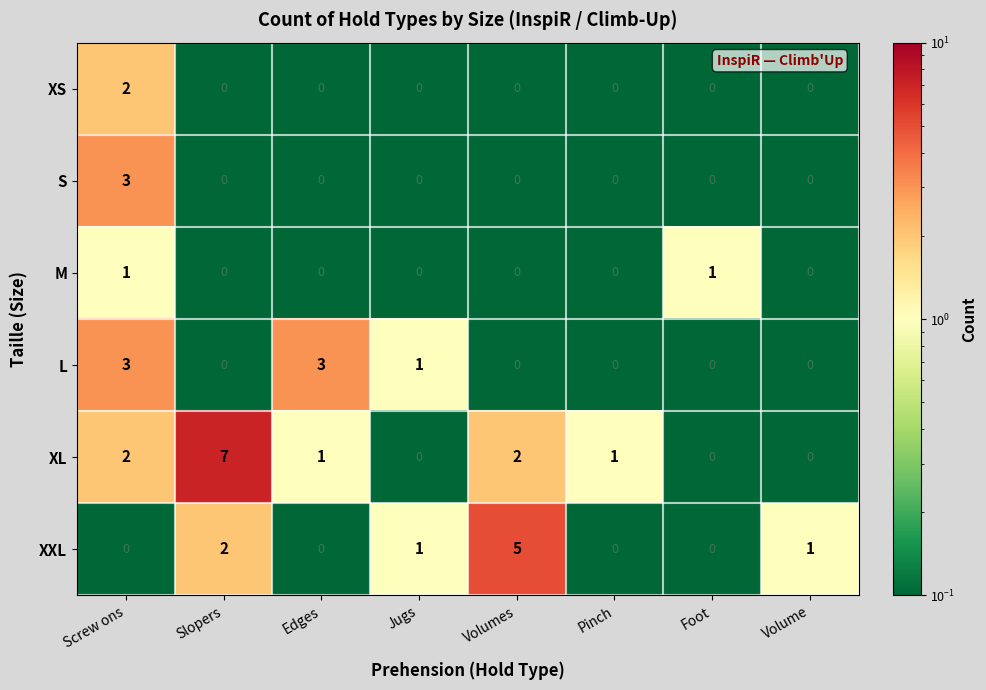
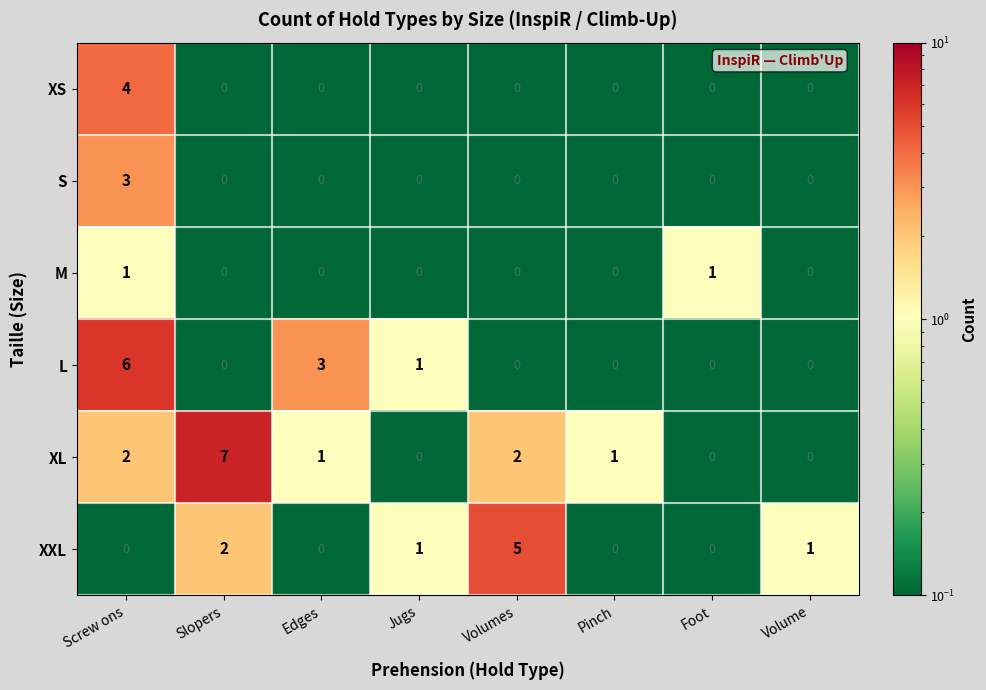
XS, Screw ons: 2 -> 4
L, Screw ons: 3 -> 6
